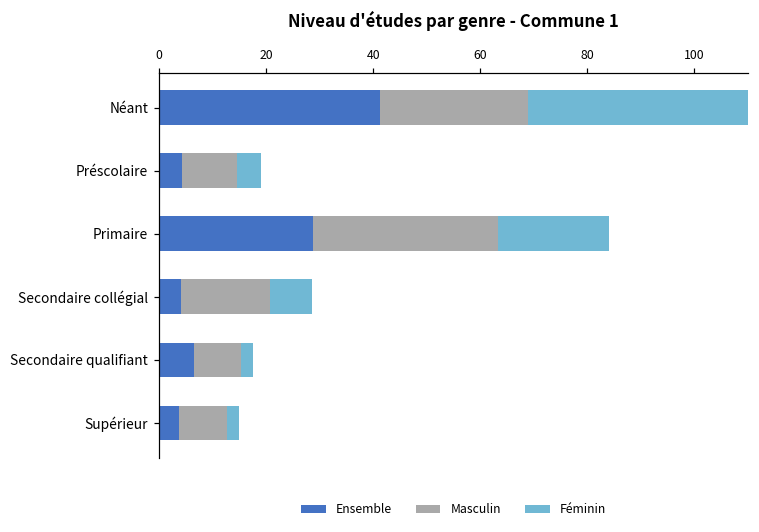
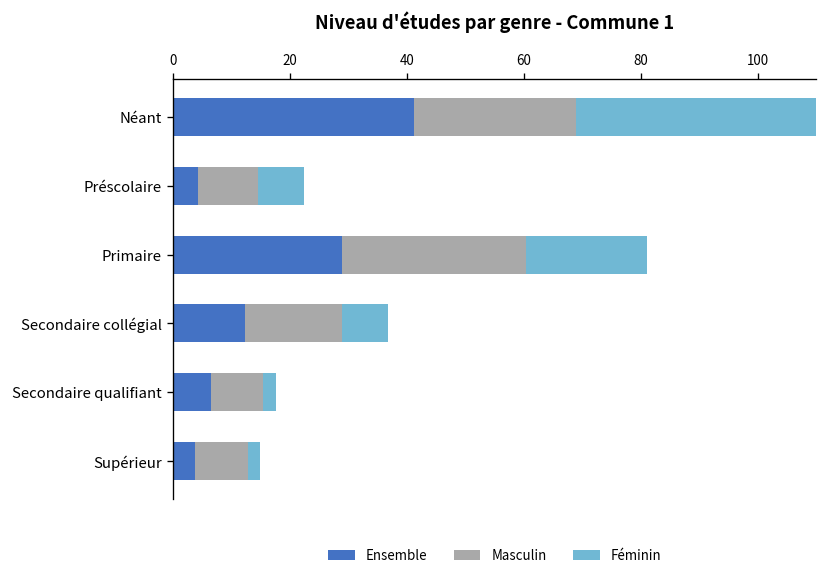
Féminin, Préscolaire: 5 -> 8
Masculin, Primaire: 35 -> 32
Ensemble, Secondaire collégial: 4 -> 12
